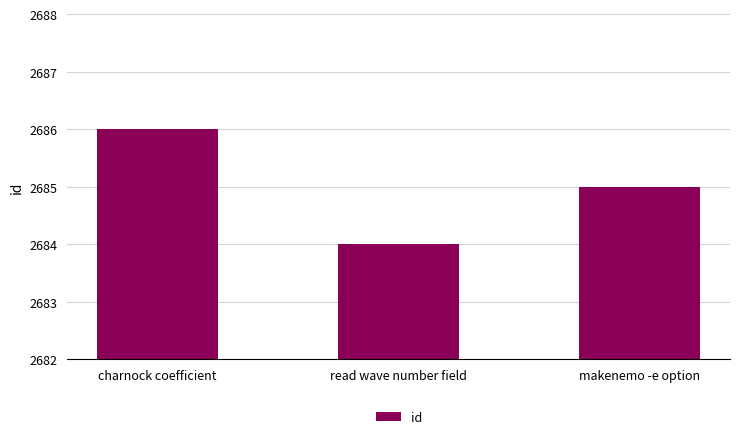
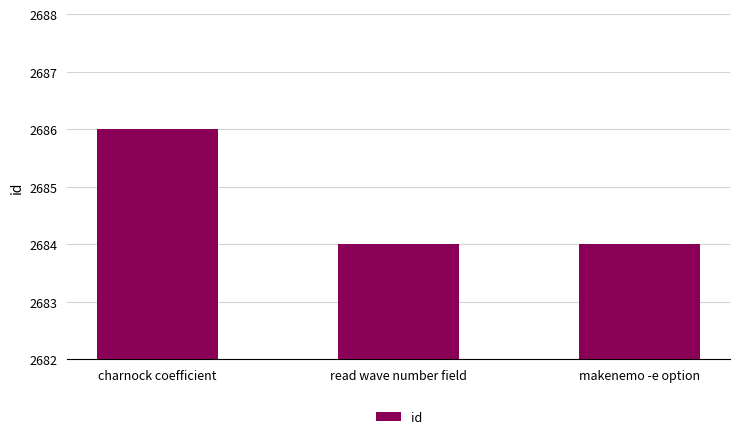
makenemo -e option: 2685 -> 2684
